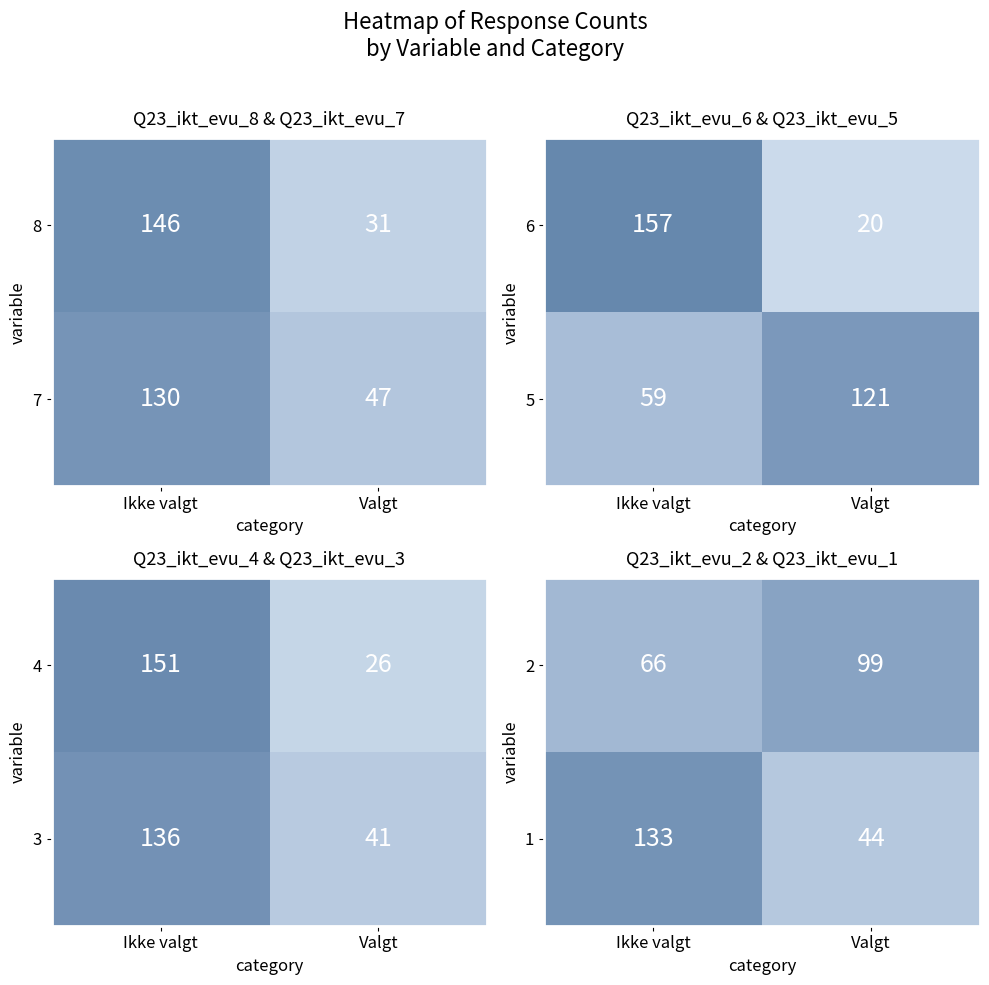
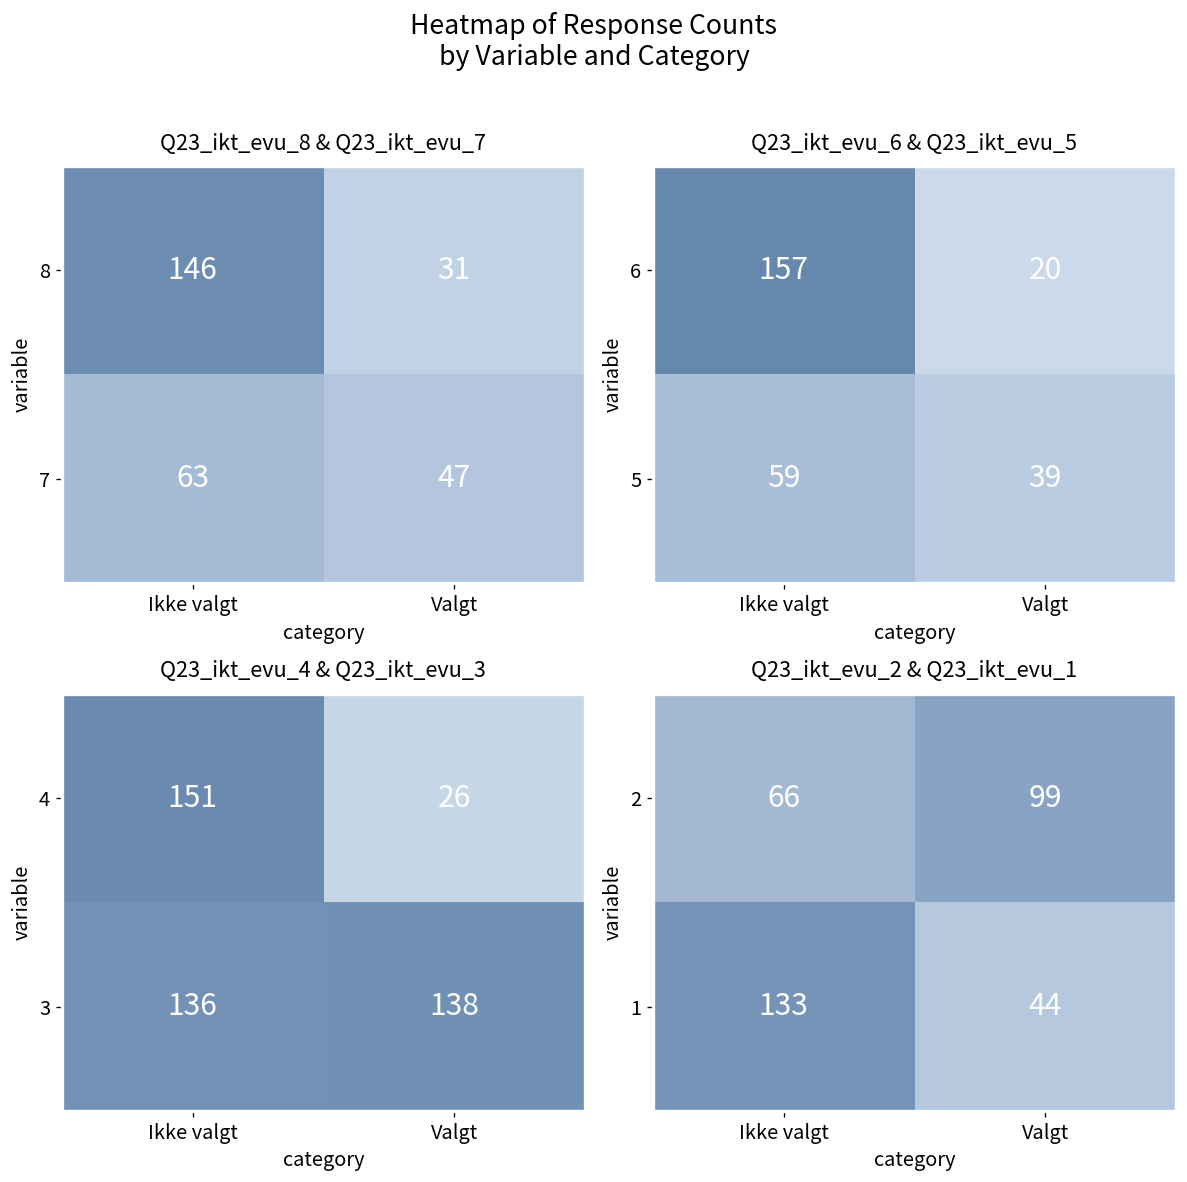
Q23_ikt_evu_8 & Q23_ikt_evu_7, 7, Ikke valgt: 130 -> 63
Q23_ikt_evu_6 & Q23_ikt_evu_5, 5, Valgt: 121 -> 39
Q23_ikt_evu_4 & Q23_ikt_evu_3, 3, Valgt: 41 -> 138
